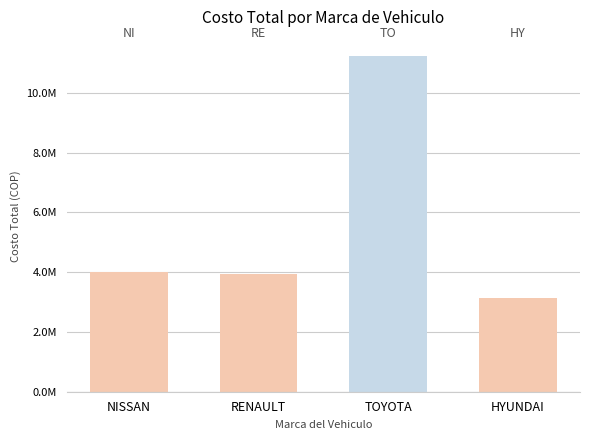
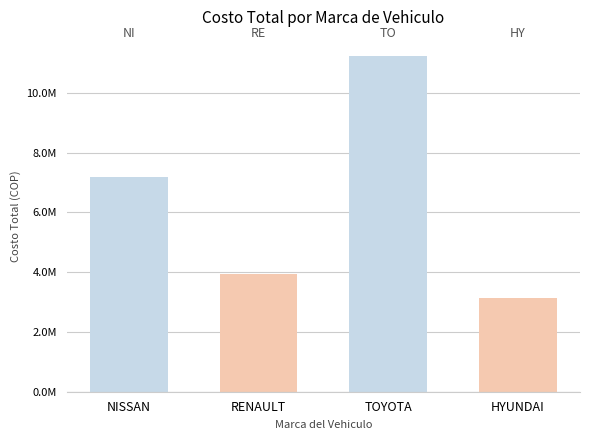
NISSAN: 4000000 -> 7200000
